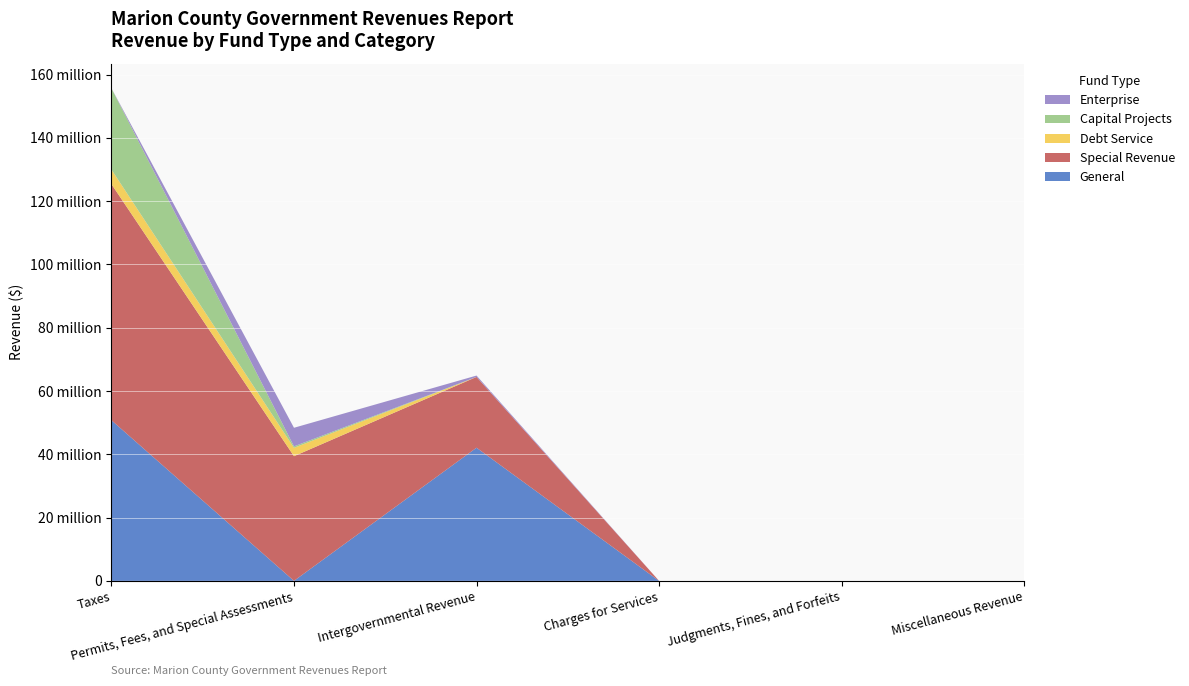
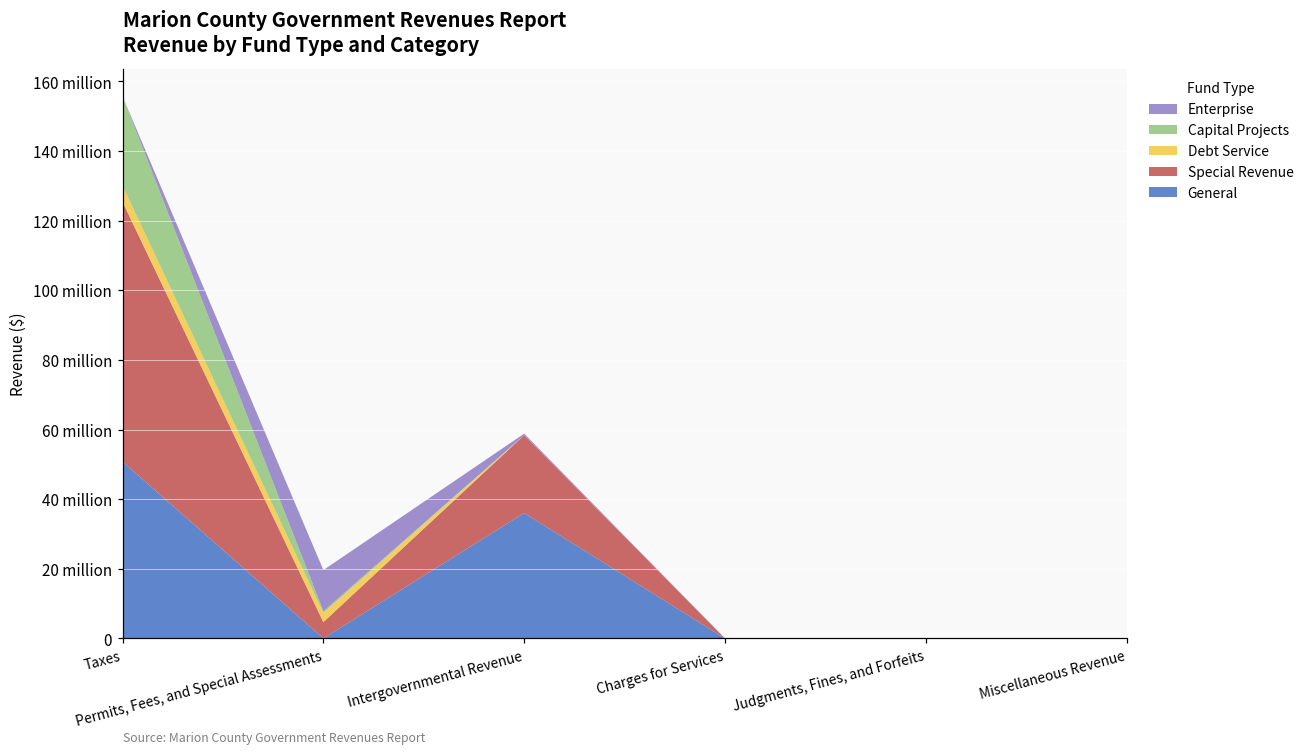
Special Revenue, Permits, Fees, and Special Assessments: 39 million -> 5 million
Enterprise, Permits, Fees, and Special Assessments: 6 million -> 12 million
General, Intergovernmental Revenue: 42 million -> 36 million
